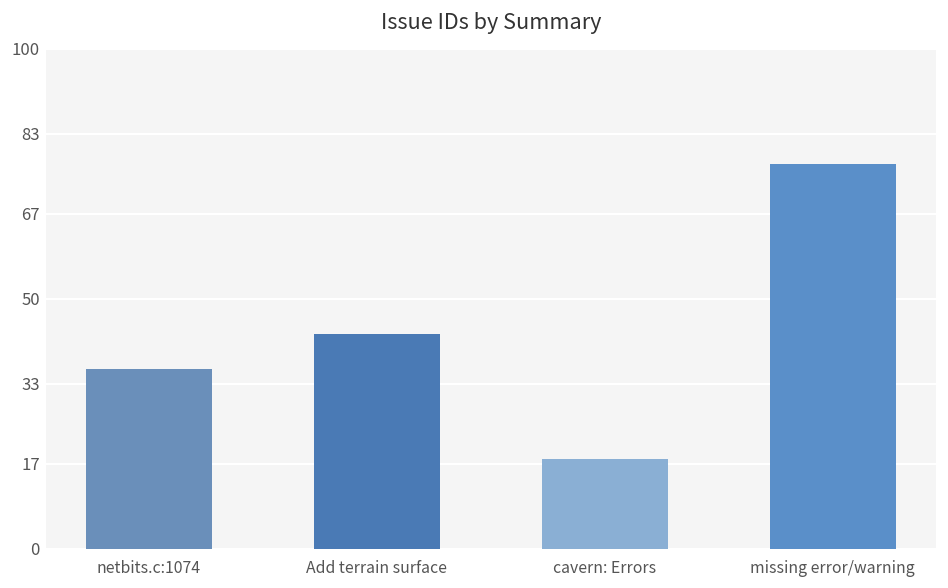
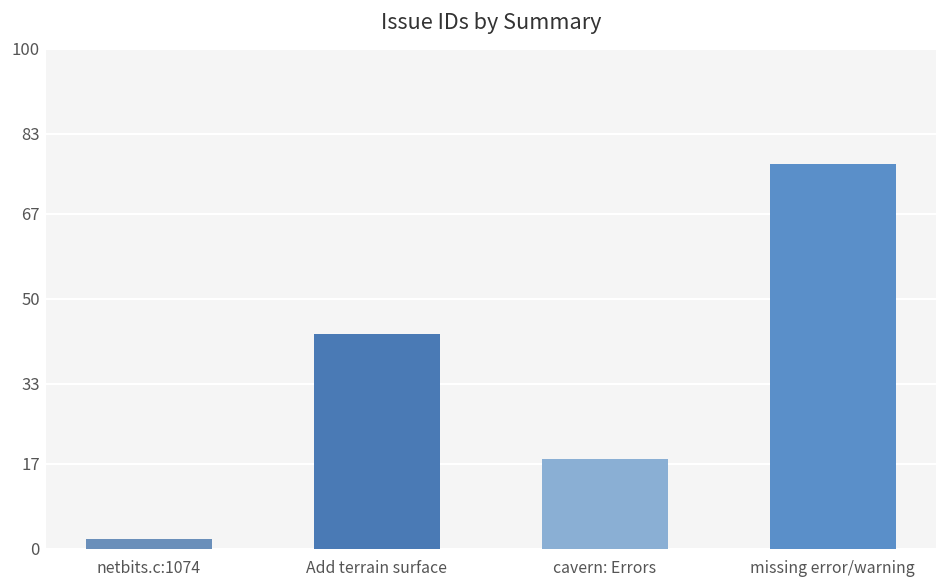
netbits.c:1074: 36 -> 2
